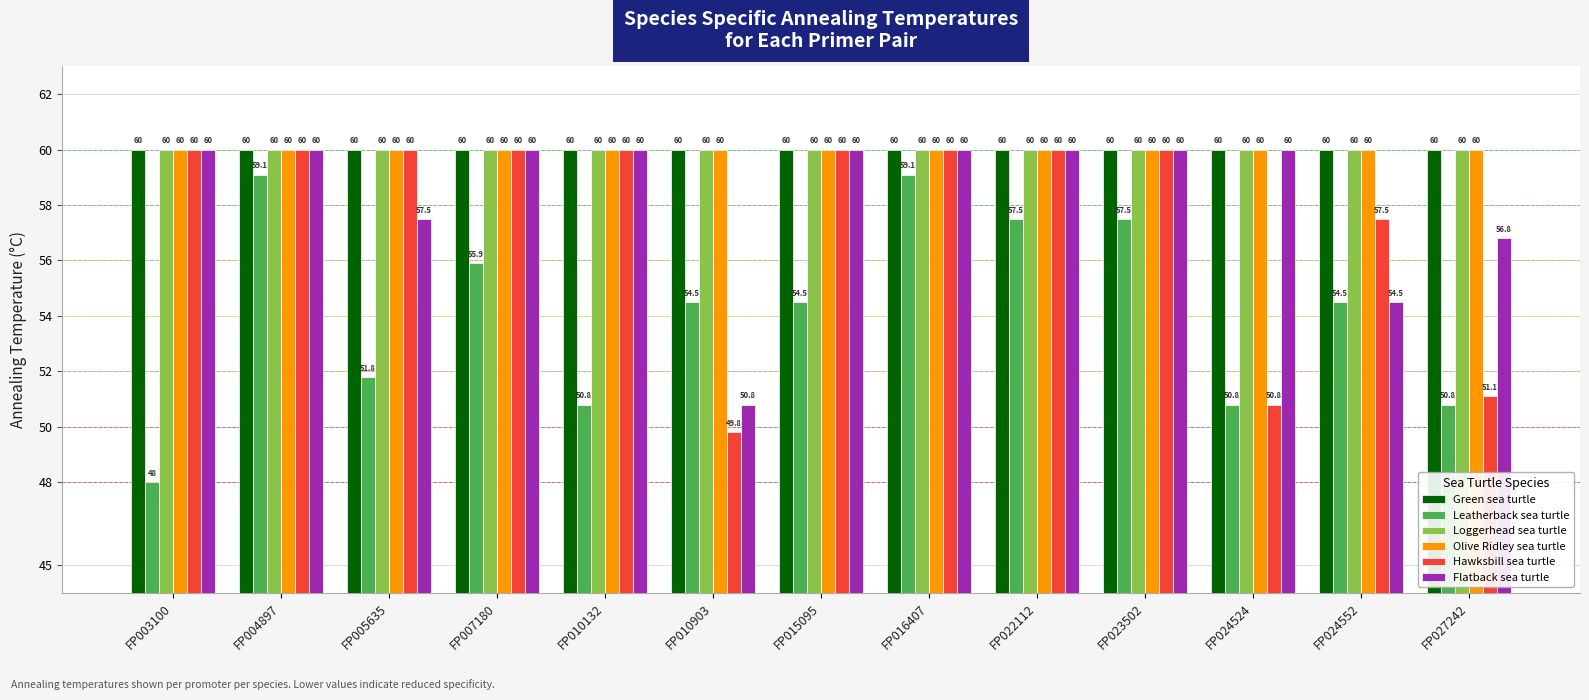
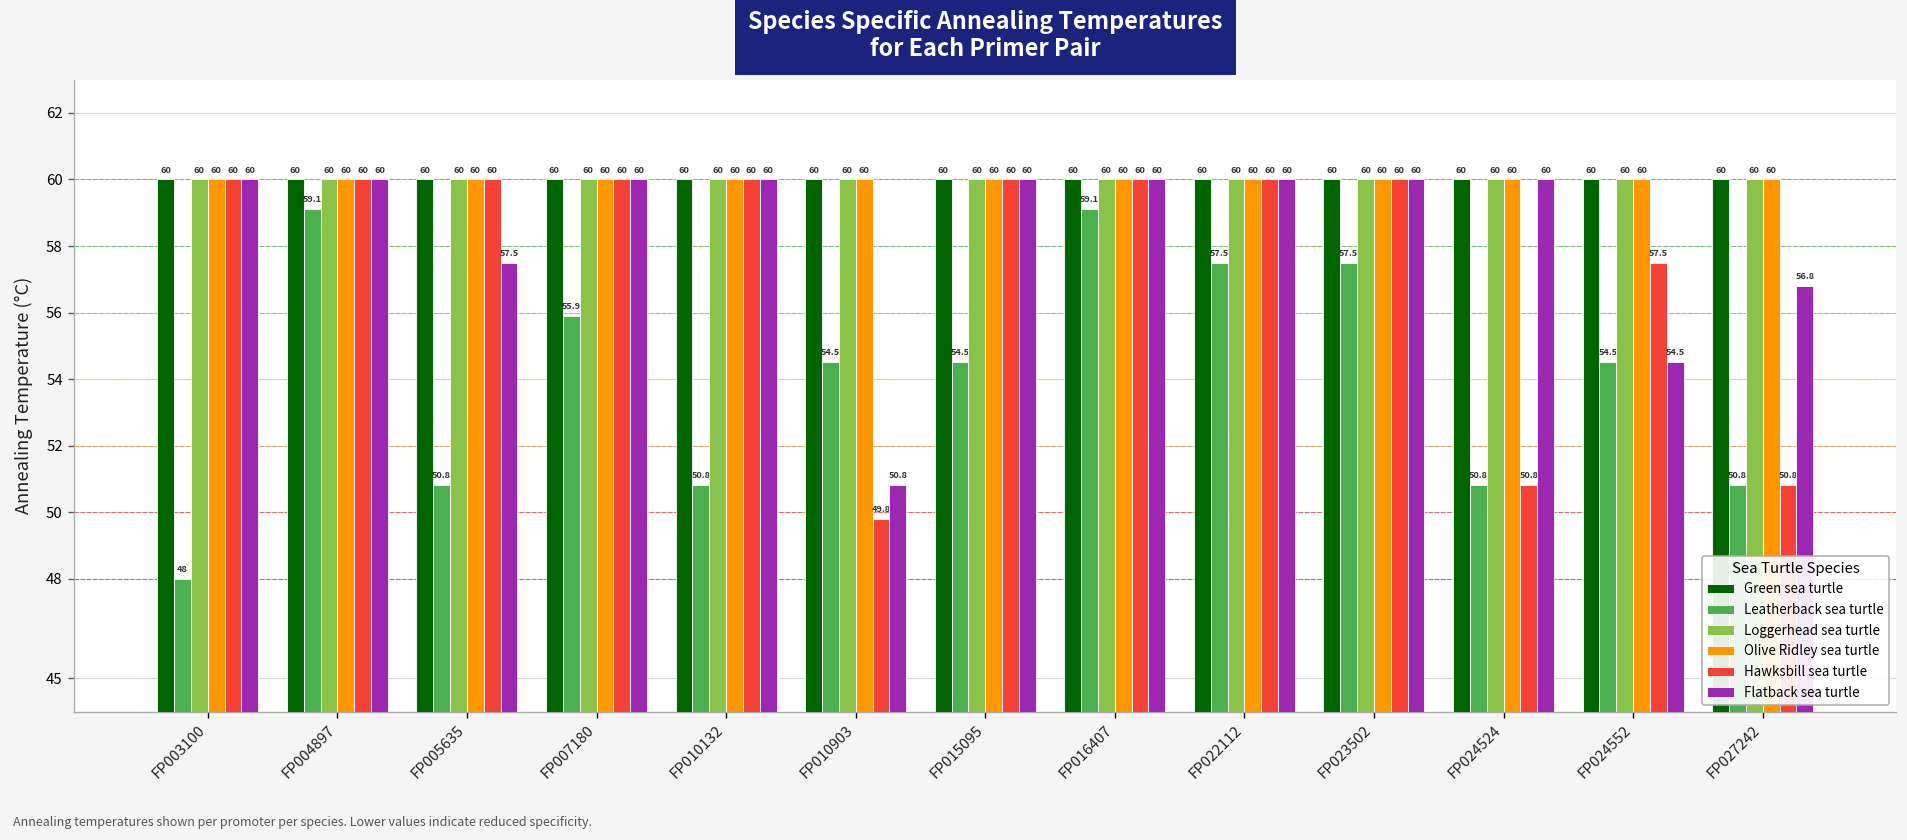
Leatherback sea turtle, FP005635: 51.8 -> 50.8
Hawksbill sea turtle, FP027242: 51.1 -> 50.8
